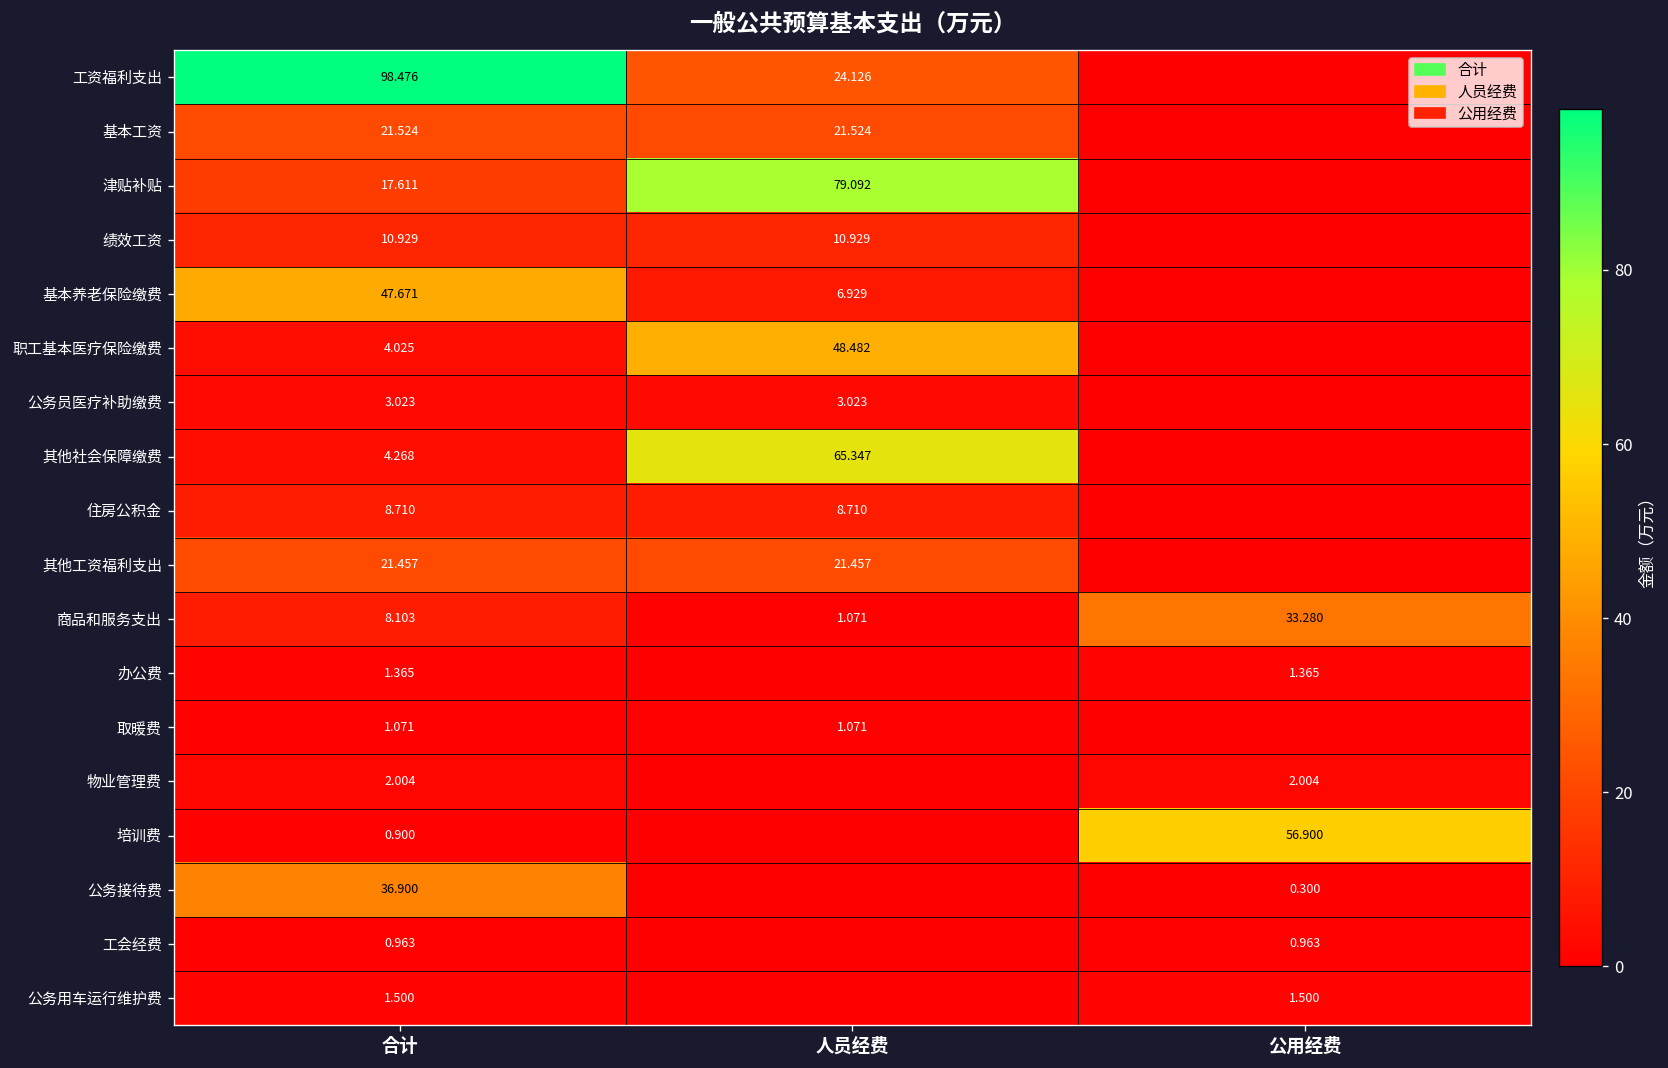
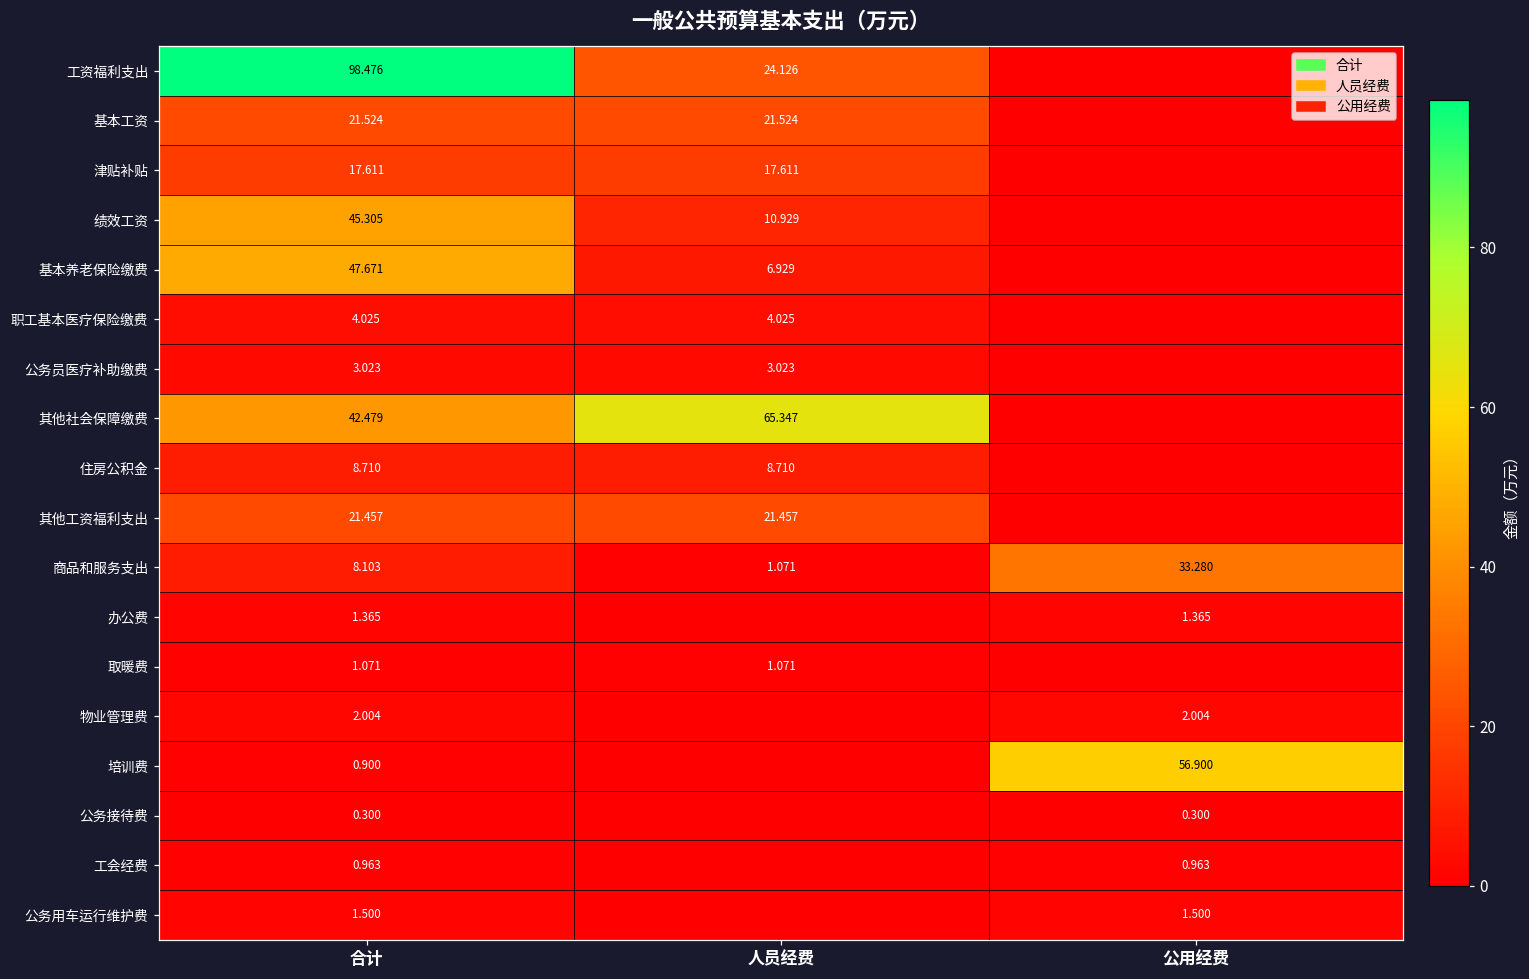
津贴补贴, 人员经费: 79.092 -> 17.611
绩效工资, 合计: 10.929 -> 45.305
职工基本医疗保险缴费, 人员经费: 48.482 -> 4.025
其他社会保障缴费, 合计: 4.268 -> 42.479
公务接待费, 合计: 36.900 -> 0.300
